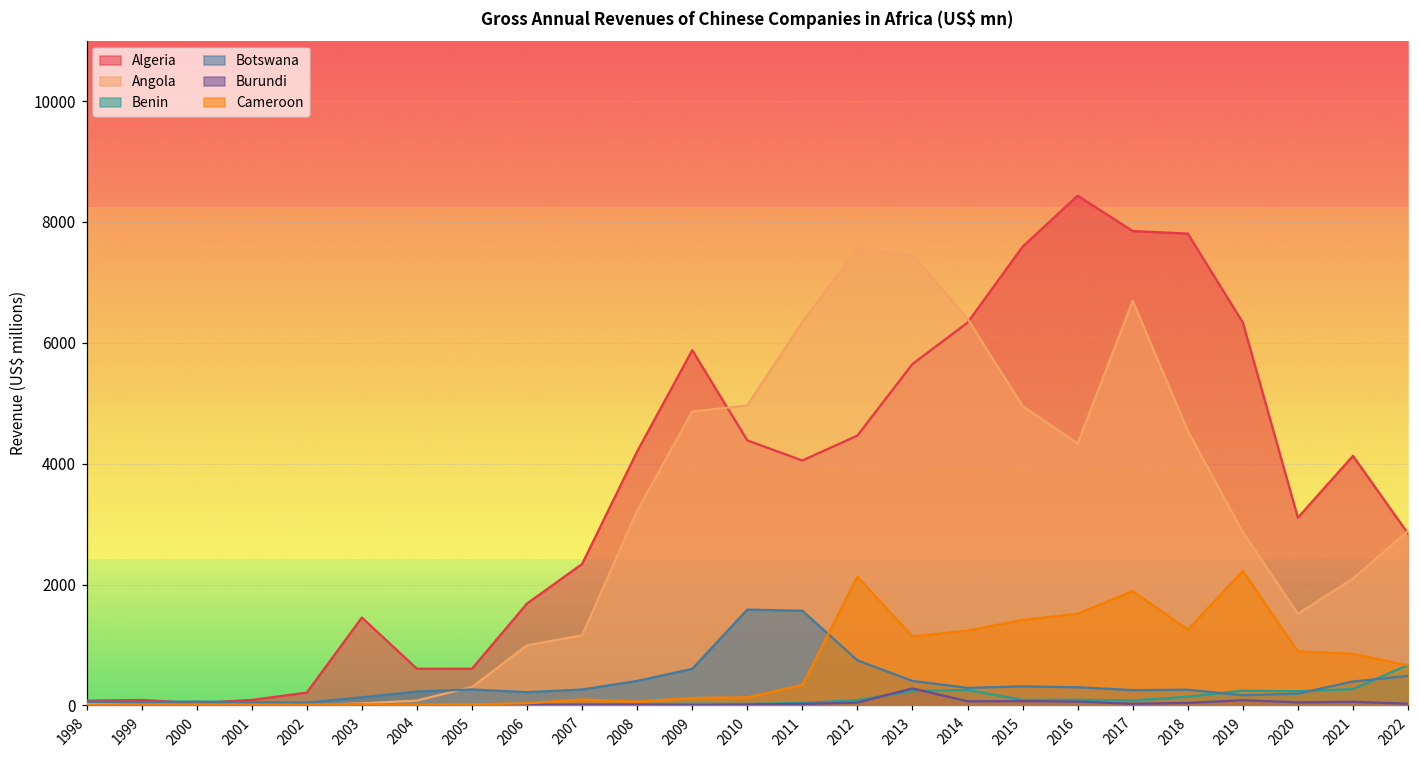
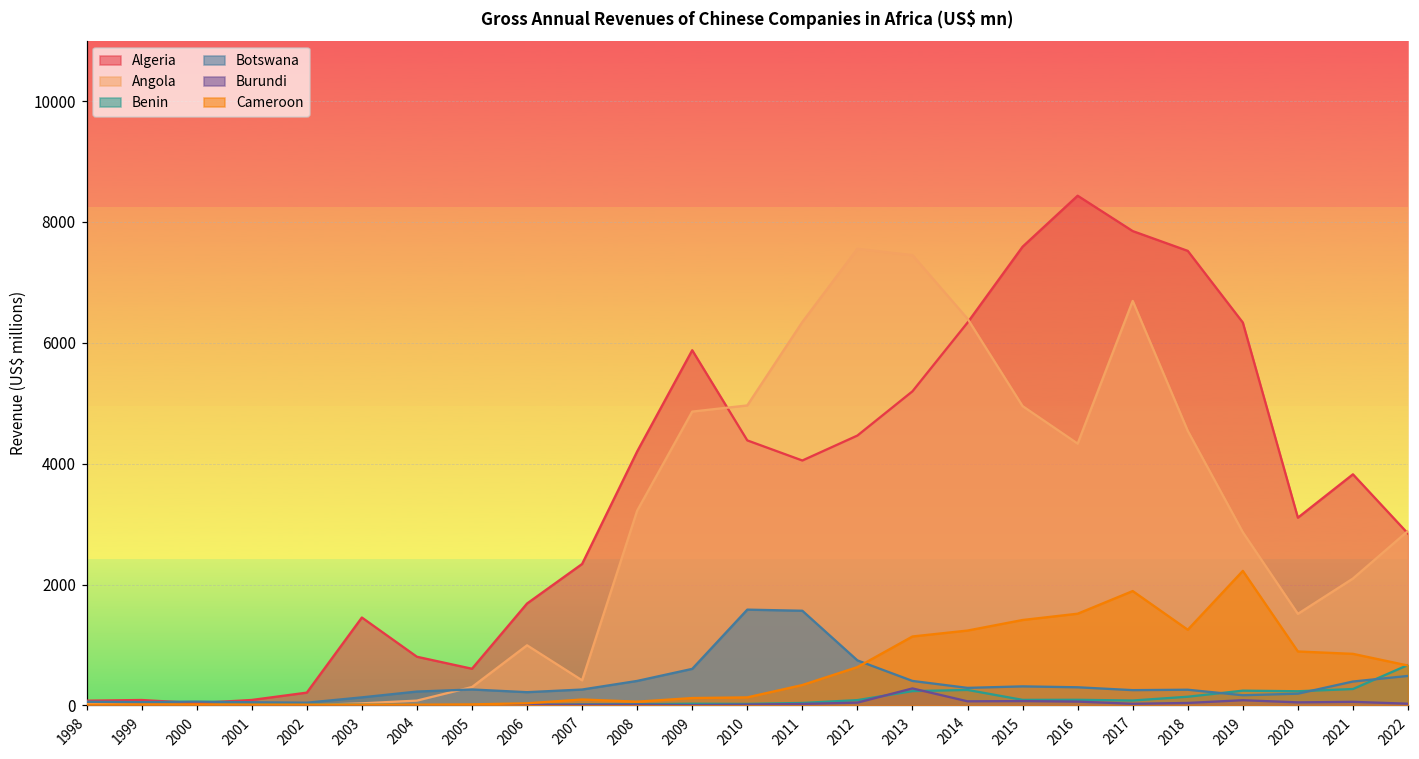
Algeria, 2004: 600 -> 800
Angola, 2007: 1200 -> 400
Cameroon, 2012: 2100 -> 600
Algeria, 2013: 5600 -> 5200
Algeria, 2018: 7800 -> 7500
Algeria, 2021: 4100 -> 3800
